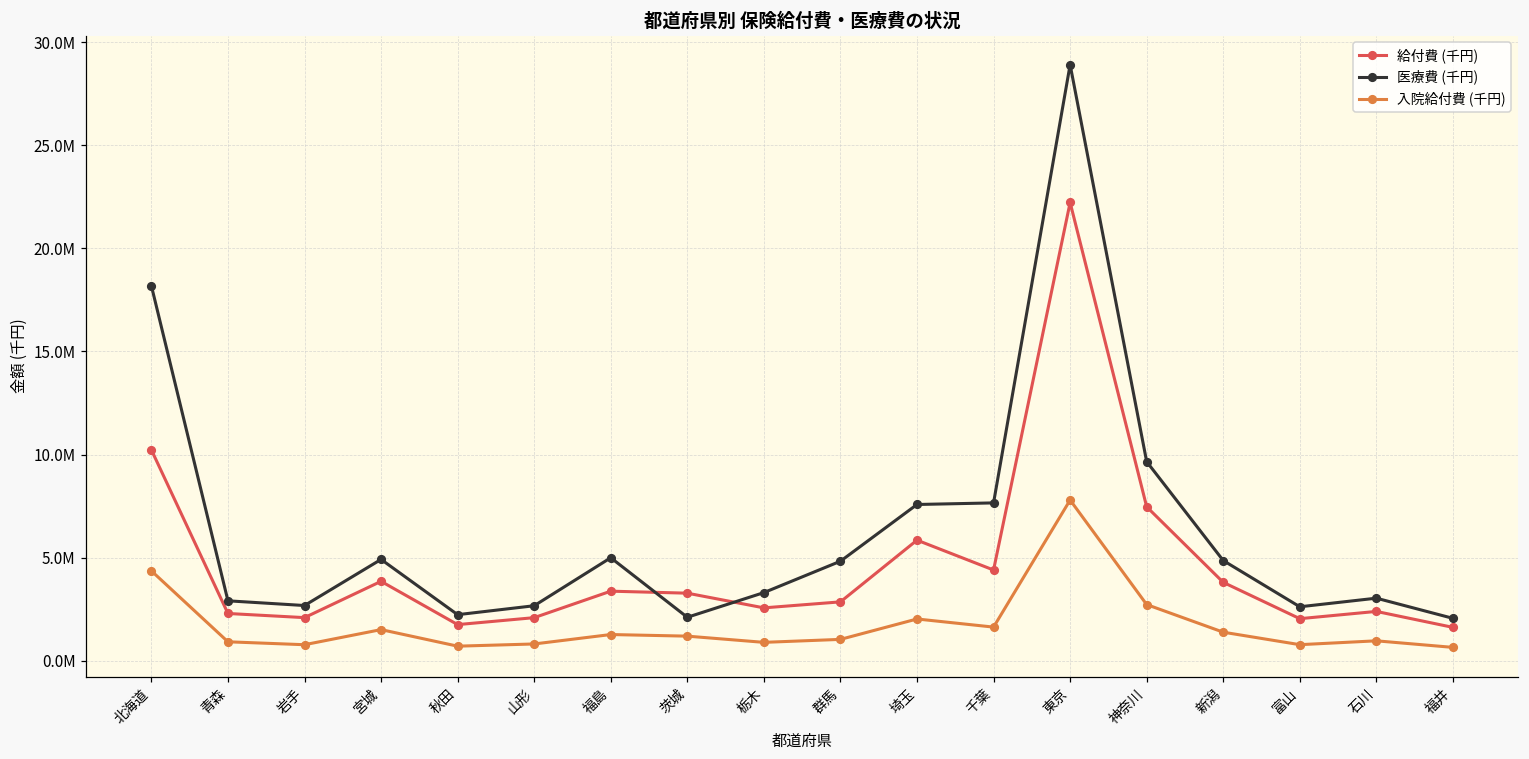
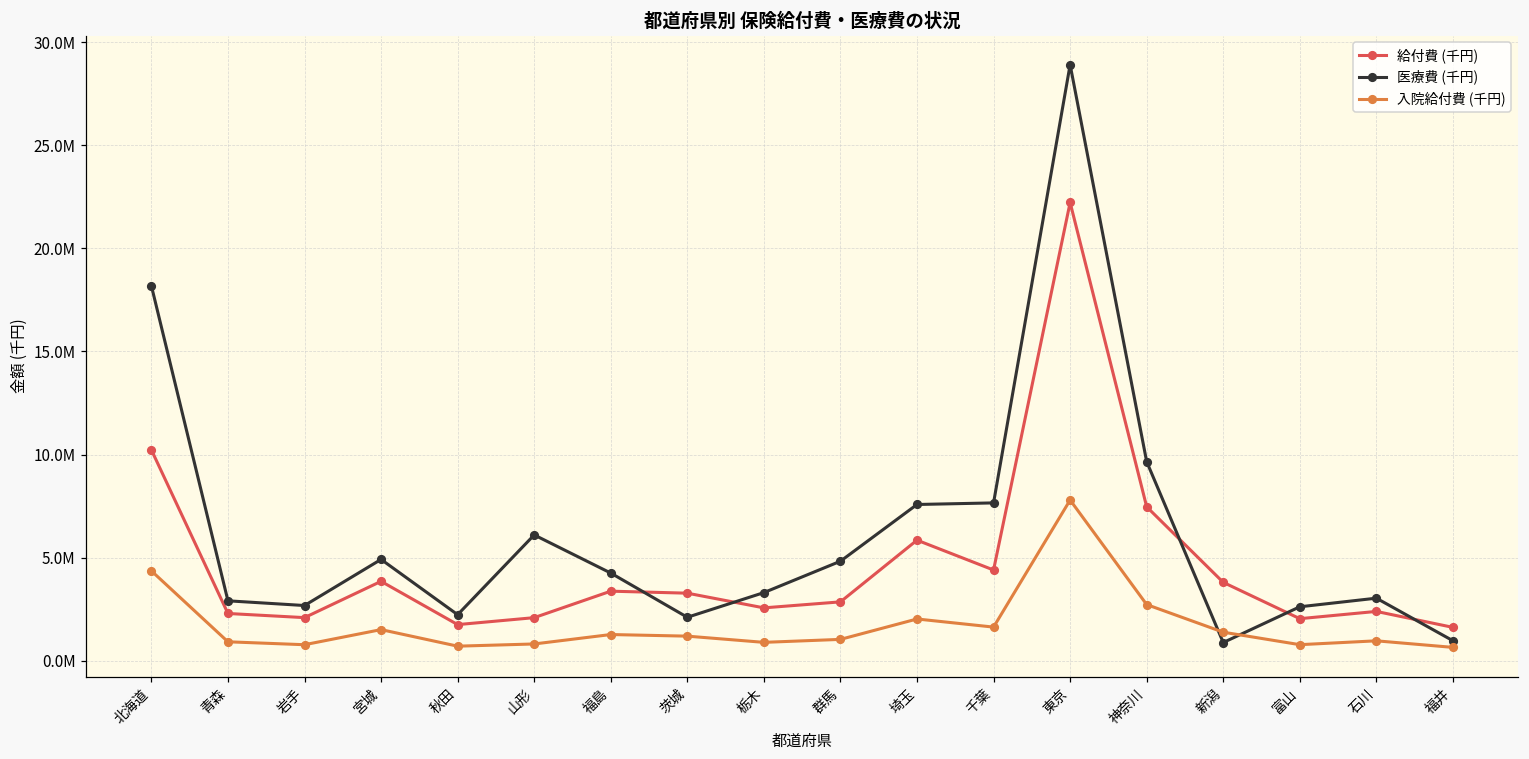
医療費 (千円), 山形: 2700000 -> 6100000
医療費 (千円), 福島: 5000000 -> 4300000
医療費 (千円), 新潟: 4900000 -> 900000
医療費 (千円), 福井: 2100000 -> 1000000
